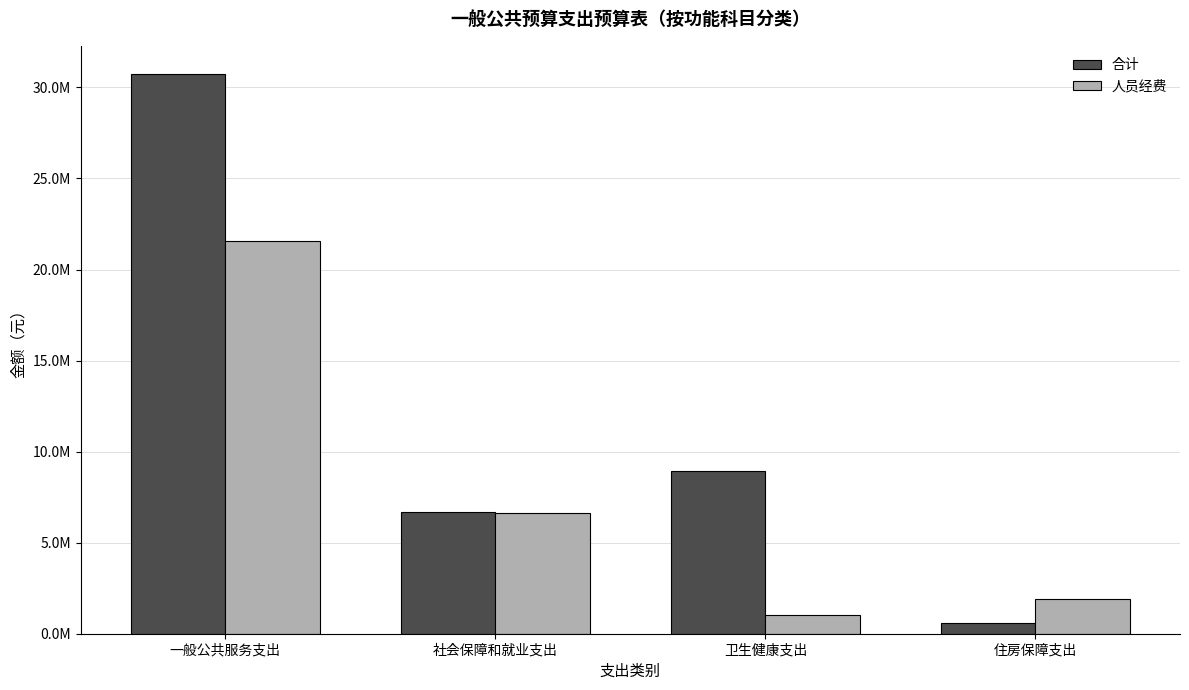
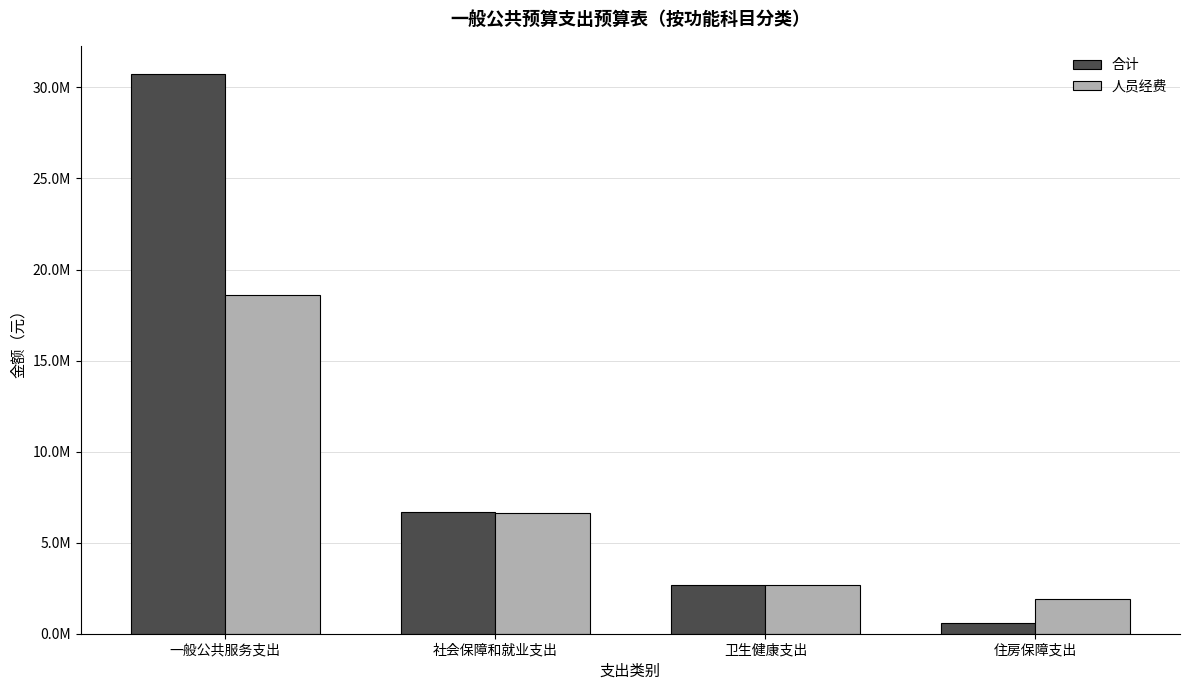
人员经费, 一般公共服务支出: 21500000 -> 18600000
合计, 卫生健康支出: 8900000 -> 2700000
人员经费, 卫生健康支出: 1000000 -> 2700000
